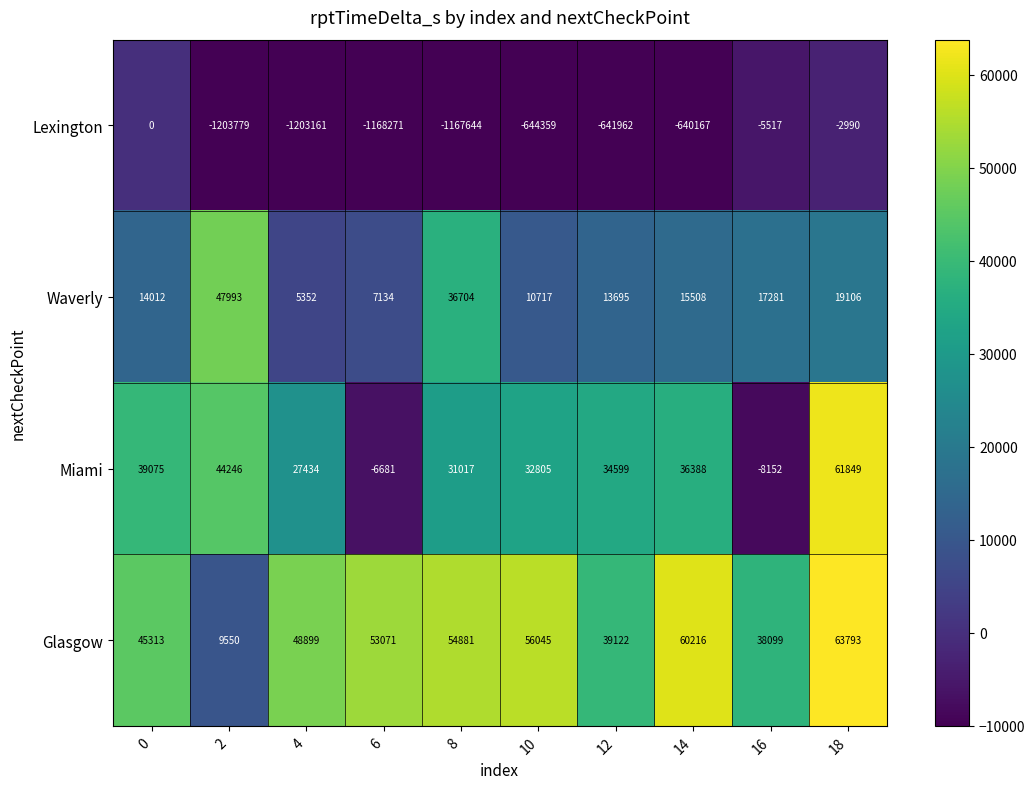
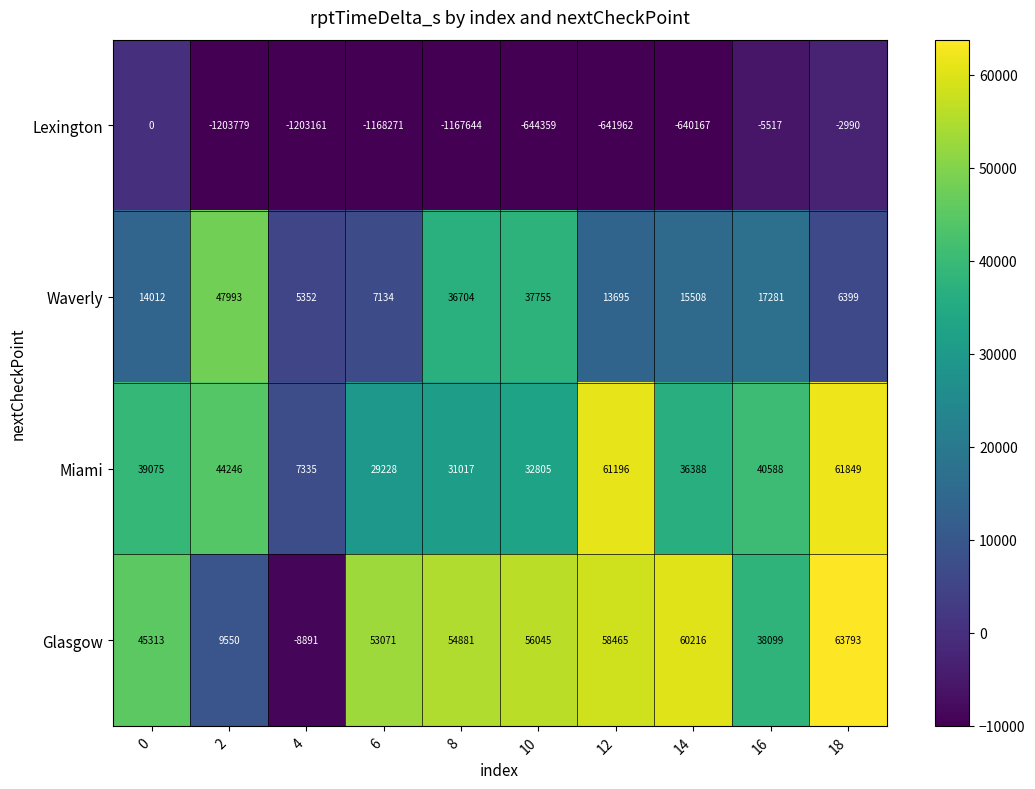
Waverly, 10: 10717 -> 37755
Waverly, 18: 19106 -> 6399
Miami, 4: 27434 -> 7335
Miami, 6: -6681 -> 29228
Miami, 12: 34599 -> 61196
Miami, 16: -8152 -> 40588
Glasgow, 4: 48899 -> -8891
Glasgow, 12: 39122 -> 58465
